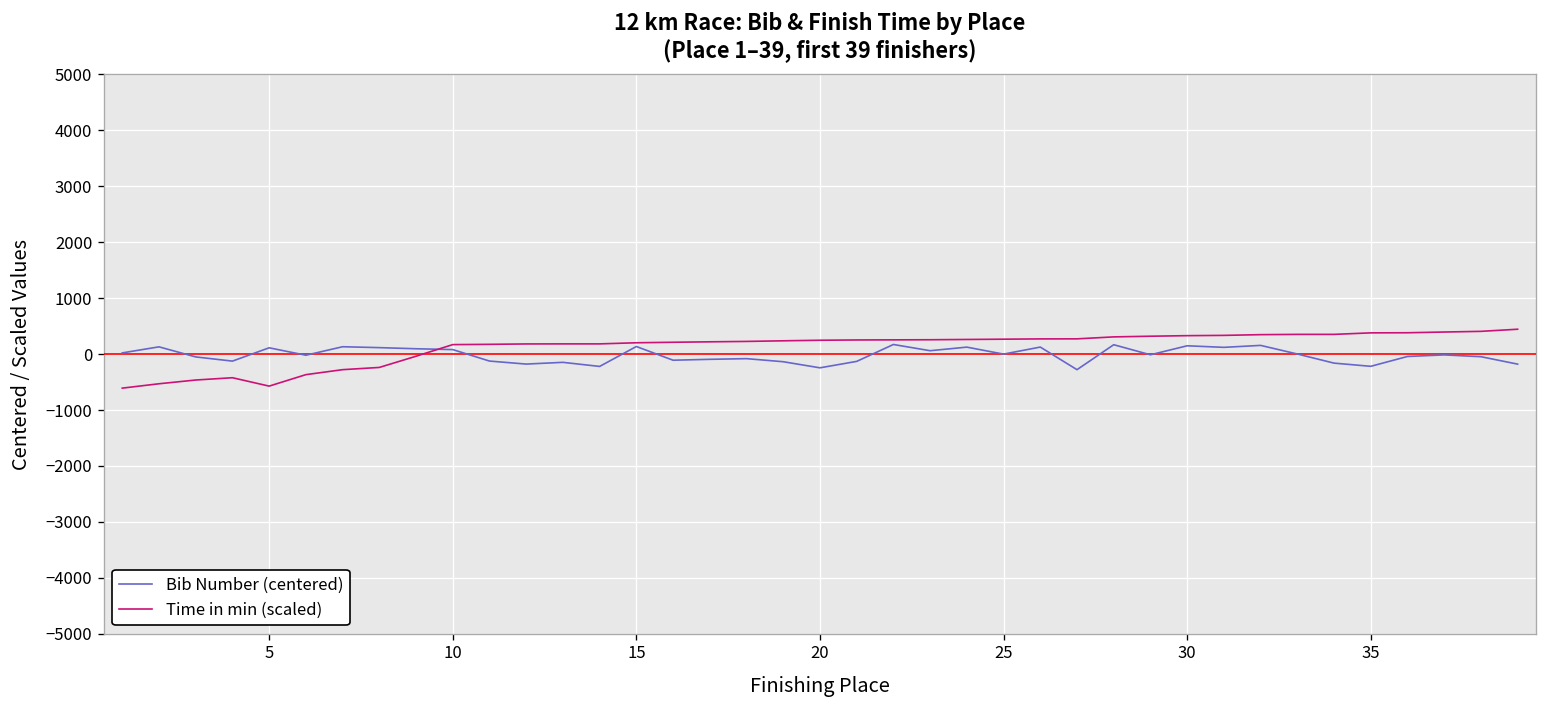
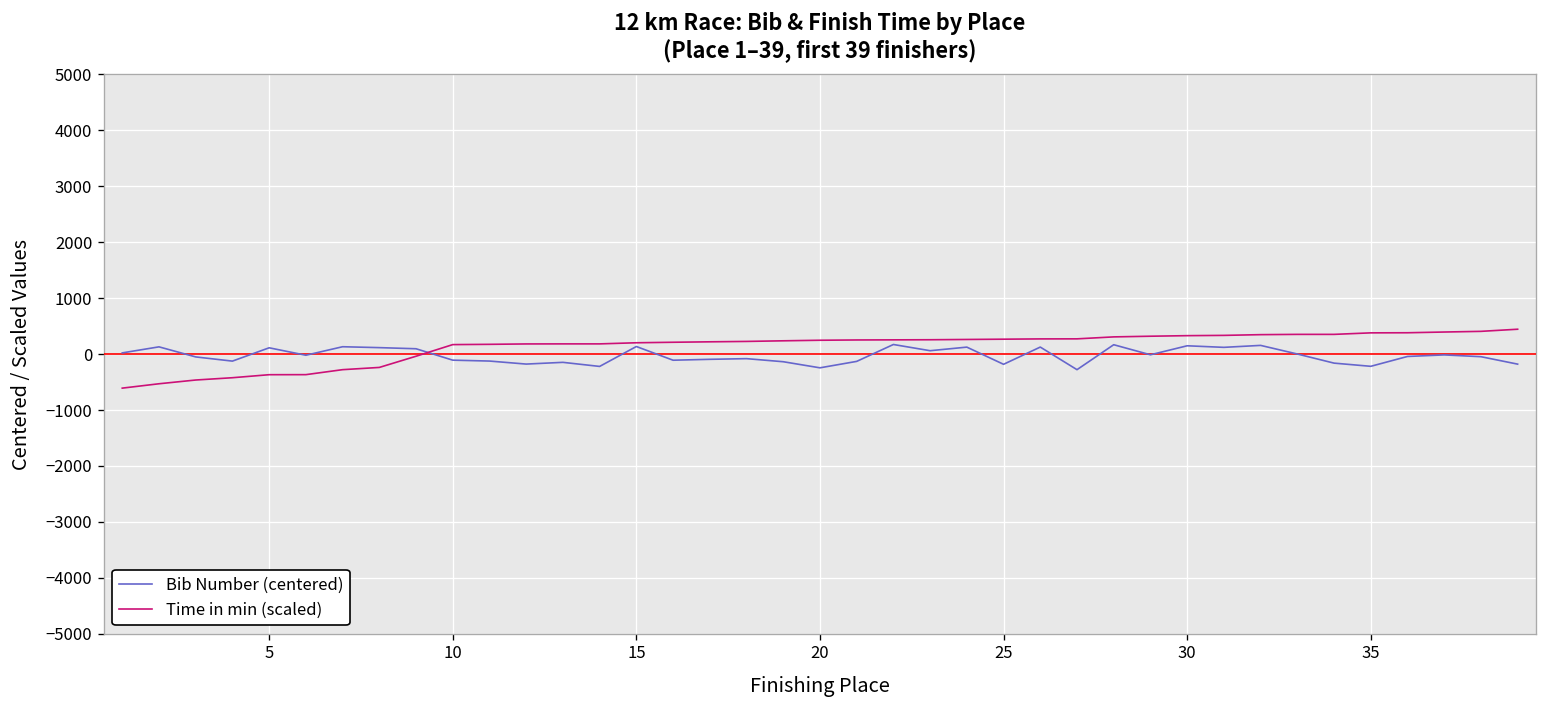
Time in min (scaled), 5: -600 -> -400
Bib Number (centered), 10: 100 -> -100
Bib Number (centered), 25: 0 -> -200
